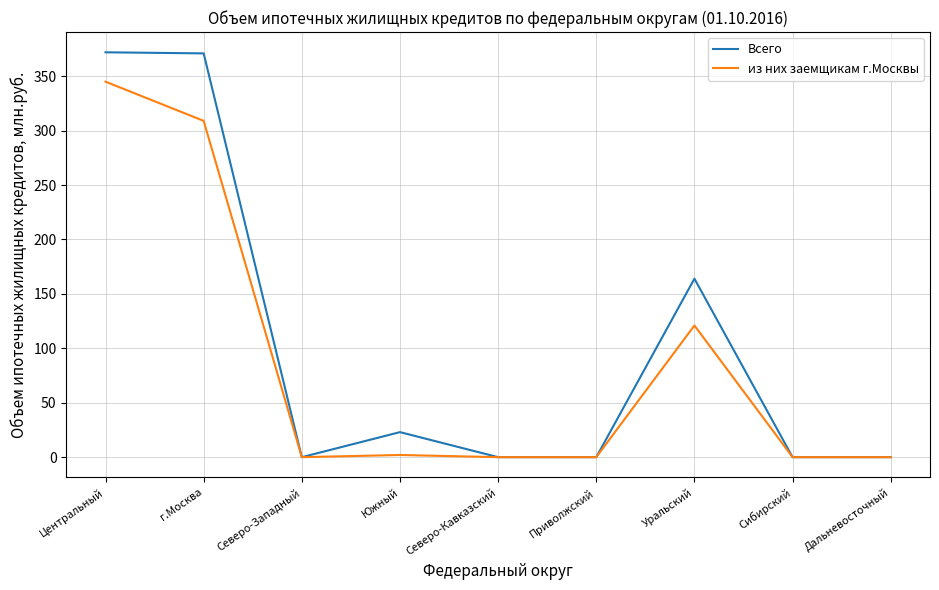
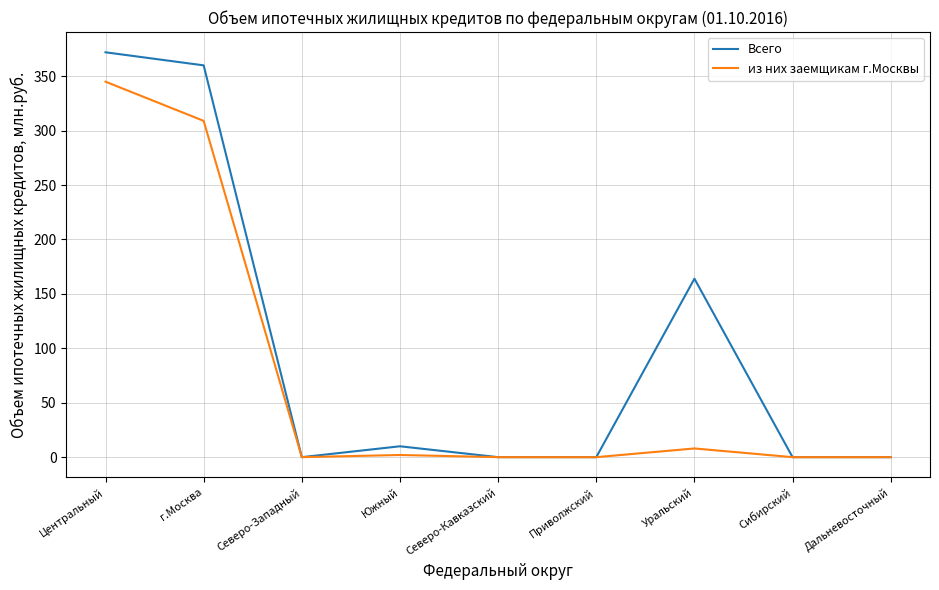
Всего, г.Москва: 371 -> 360
Всего, Южный: 23 -> 10
из них заемщикам г.Москвы, Уральский: 121 -> 8
